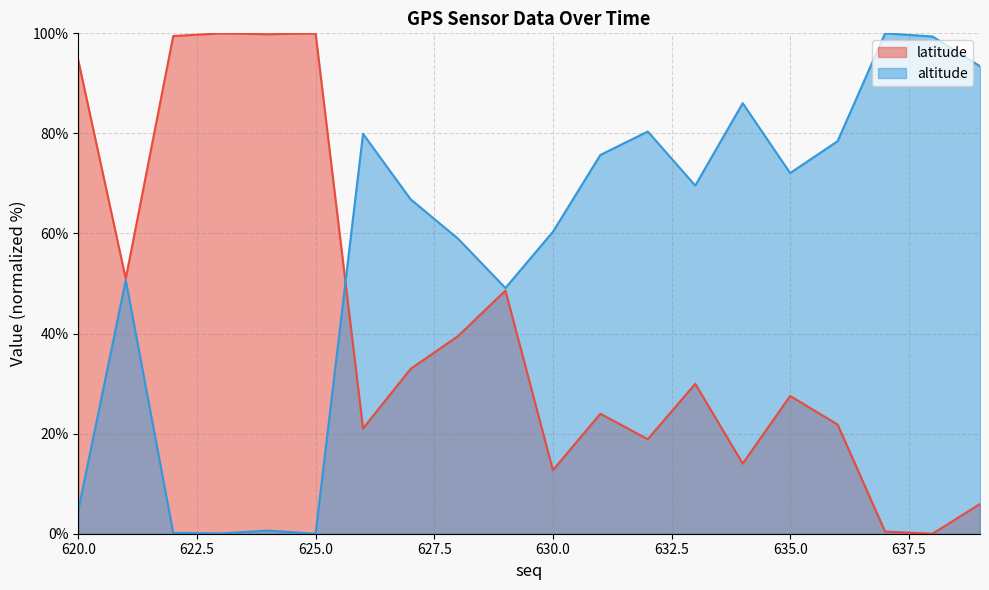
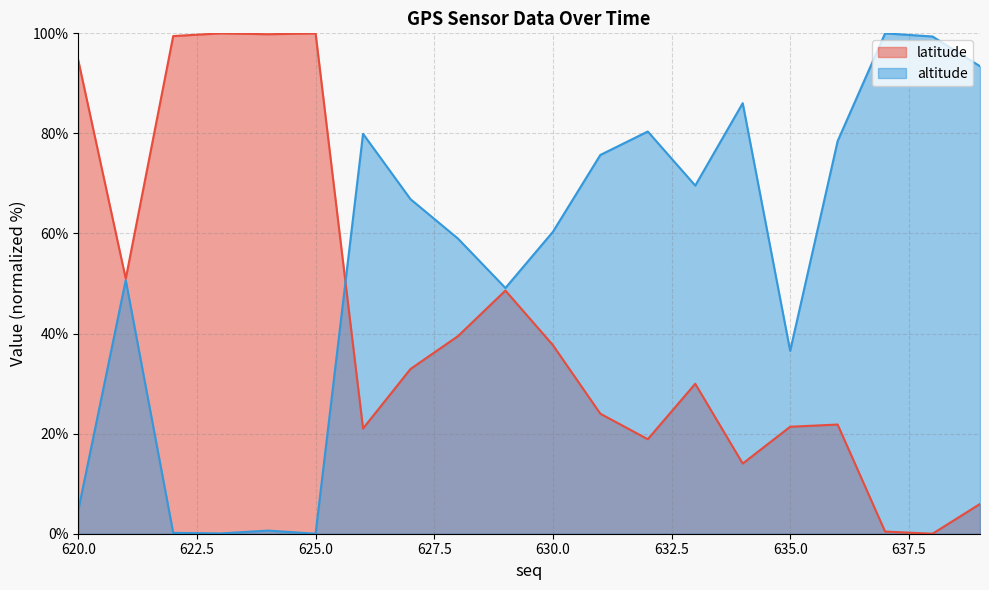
latitude, 630.0: 13% -> 38%
latitude, 635.0: 28% -> 21%
altitude, 635.0: 72% -> 37%
